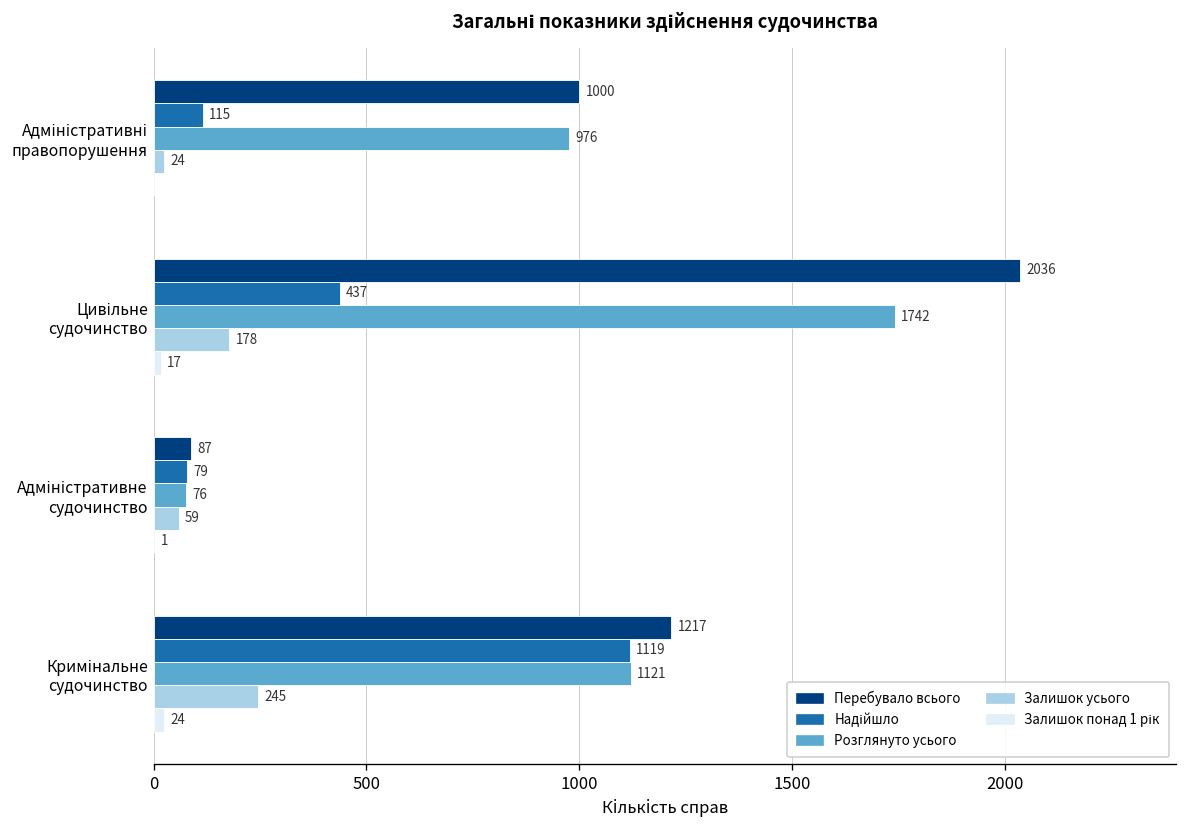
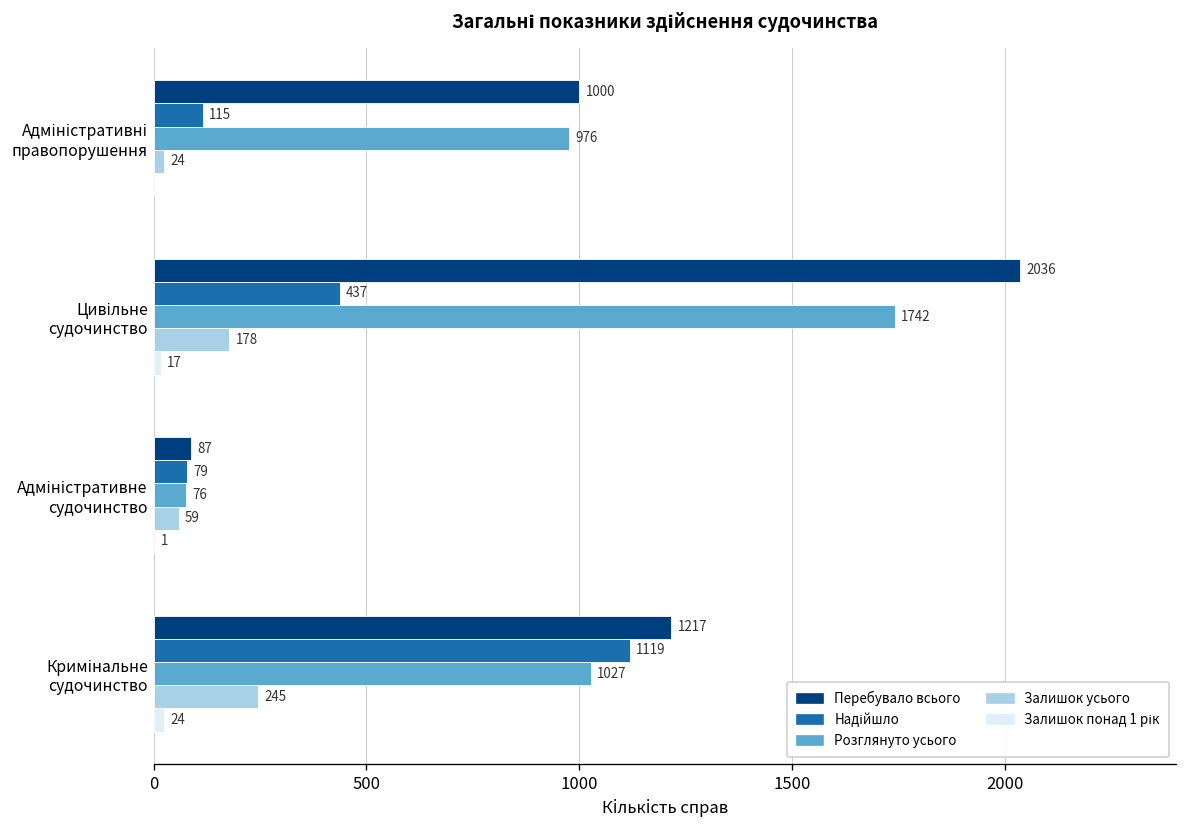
Розглянуто усього, Кримінальне судочинство: 1121 -> 1027
